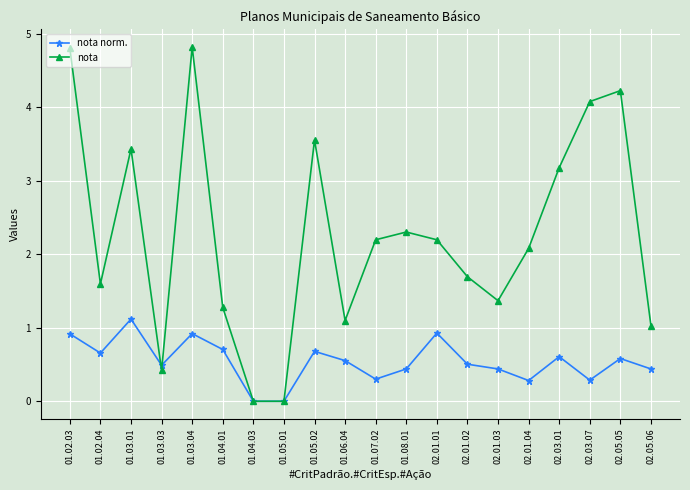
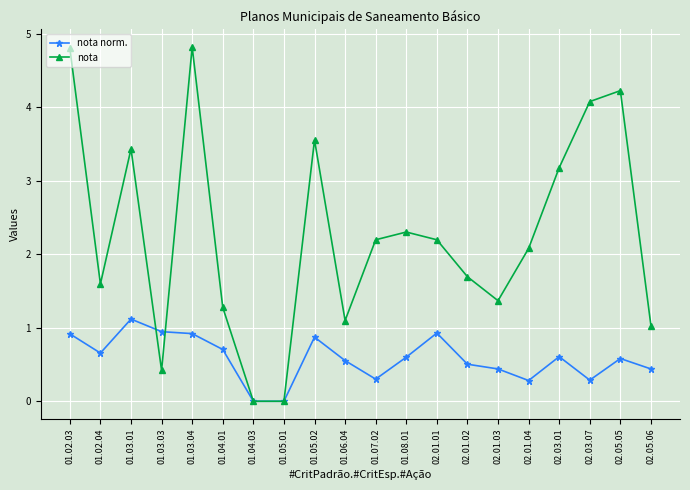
nota norm., 01.03.03: 0.5 -> 0.9
nota norm., 01.05.02: 0.7 -> 0.9
nota norm., 01.08.01: 0.4 -> 0.6
